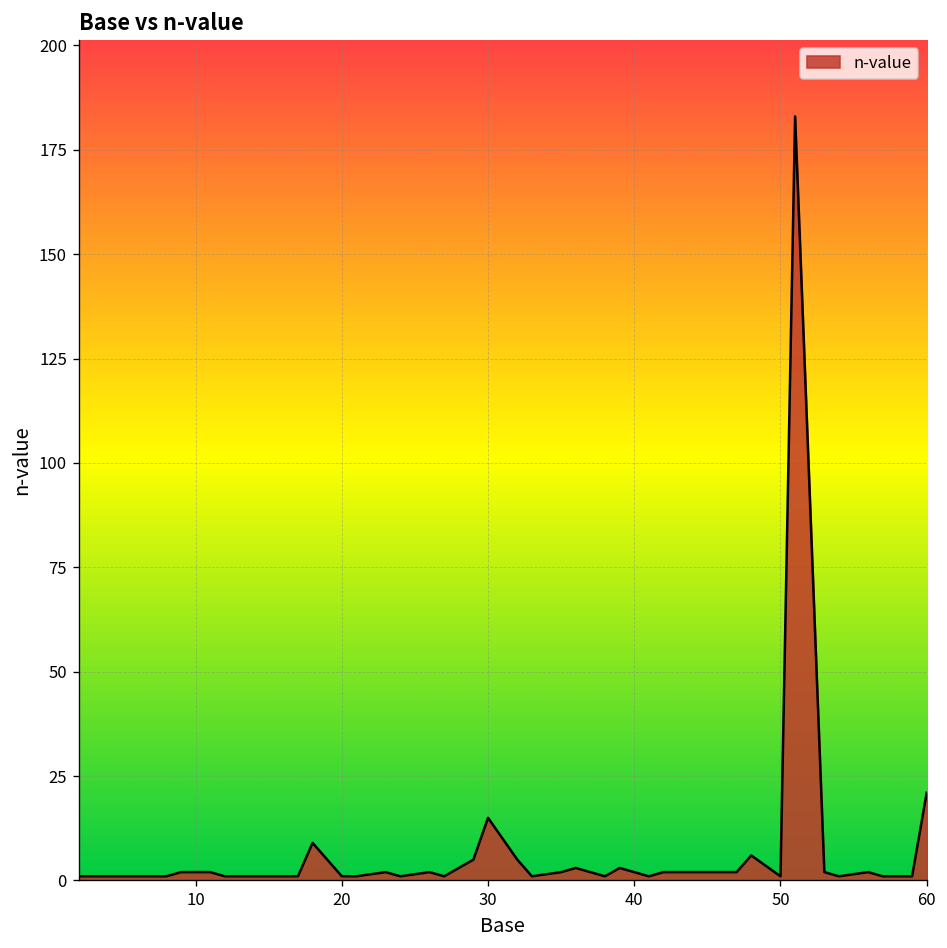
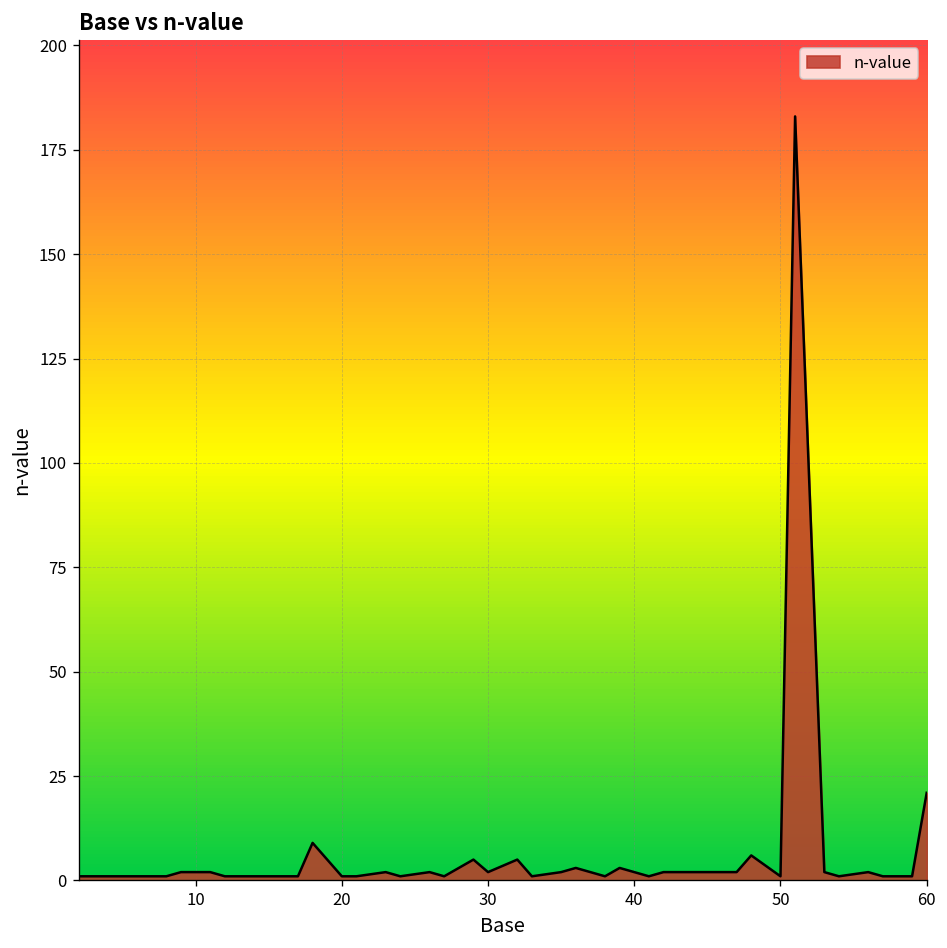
30: 15 -> 2
